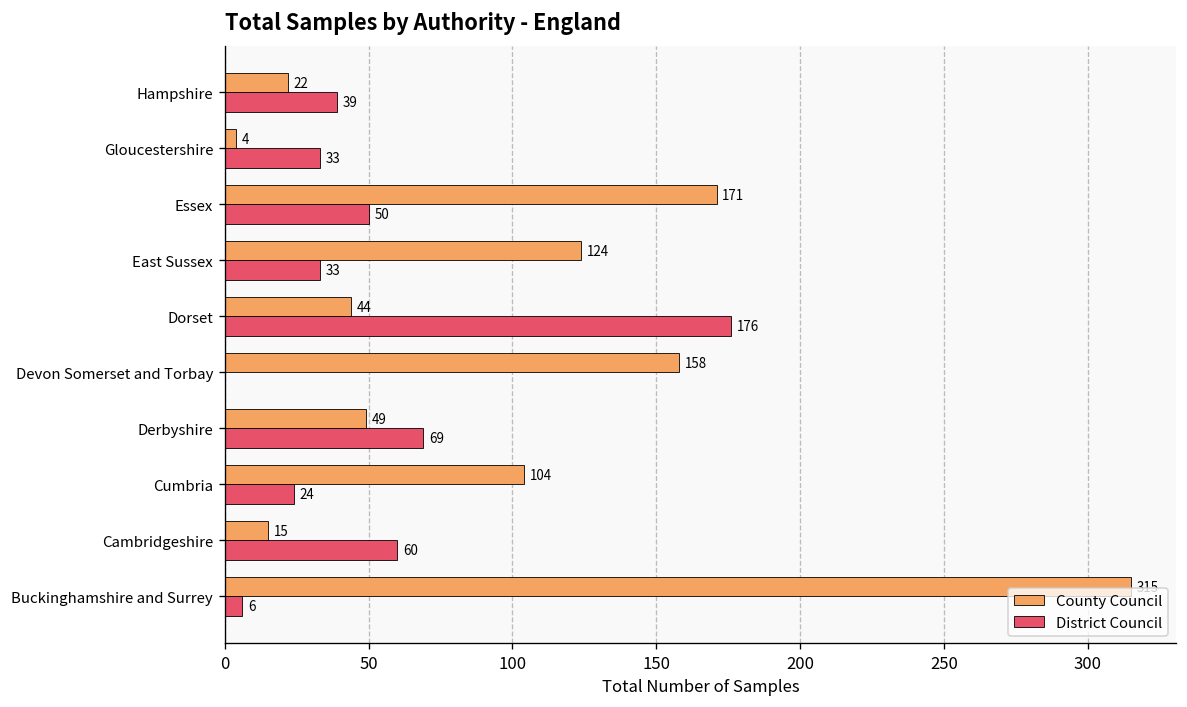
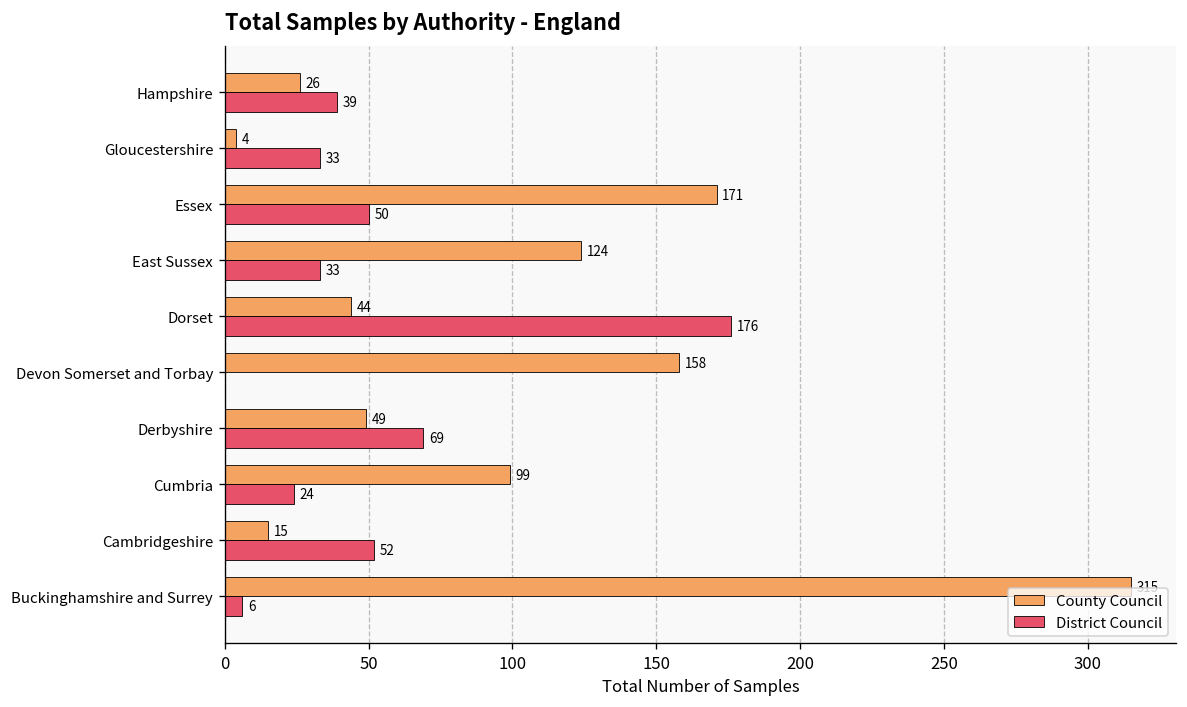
County Council, Hampshire: 22 -> 26
County Council, Cumbria: 104 -> 99
District Council, Cambridgeshire: 60 -> 52
